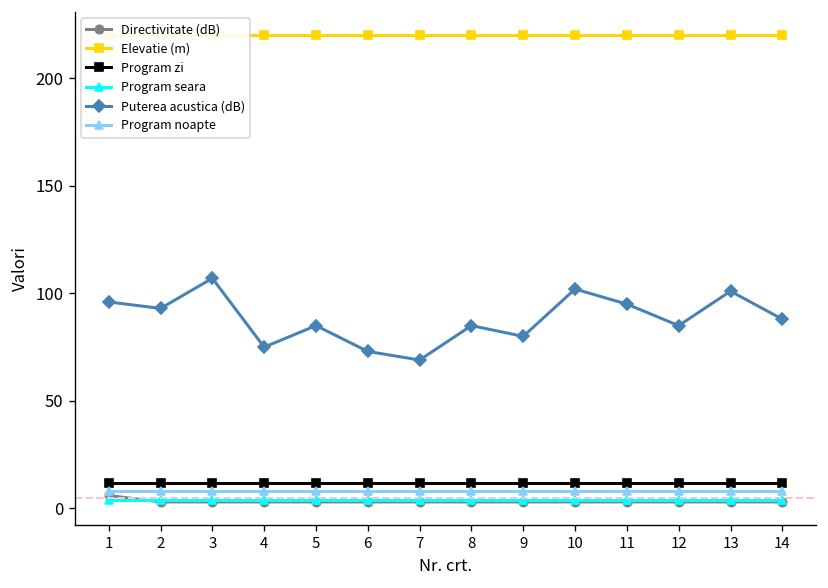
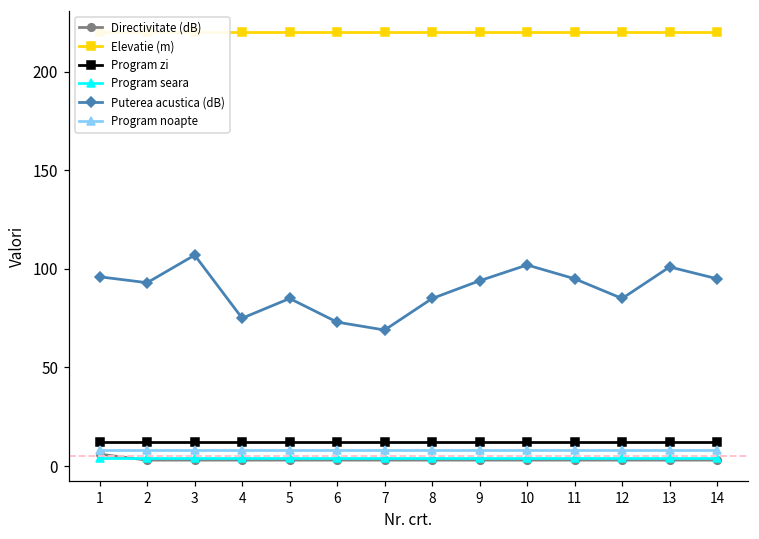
Puterea acustica (dB), 9: 80 -> 94
Puterea acustica (dB), 14: 88 -> 95
